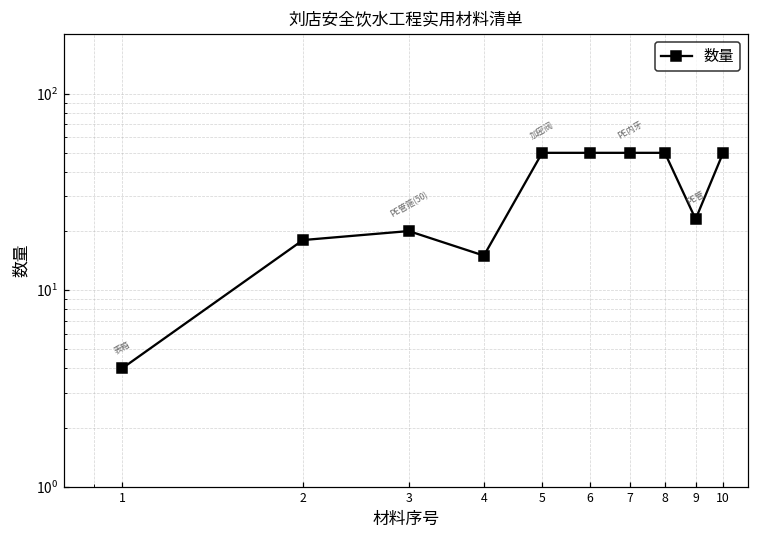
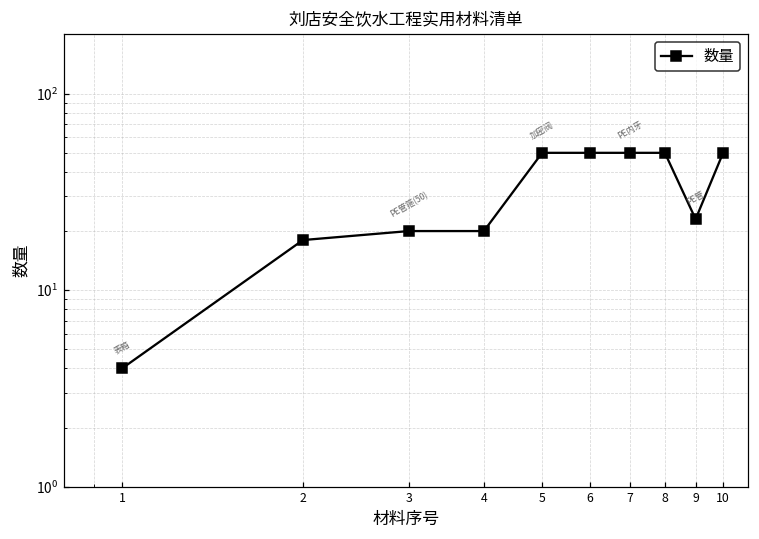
4: 15 -> 20
